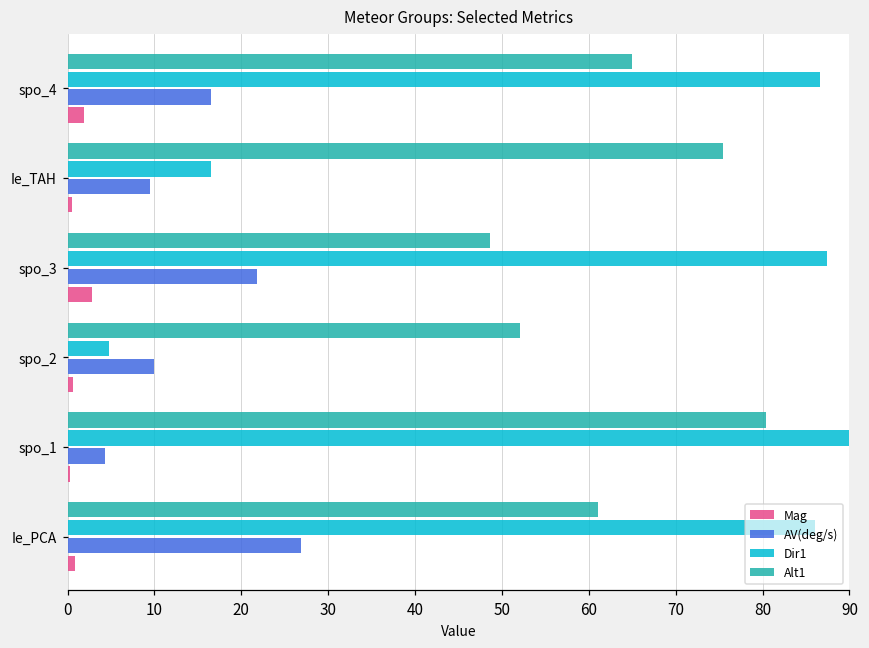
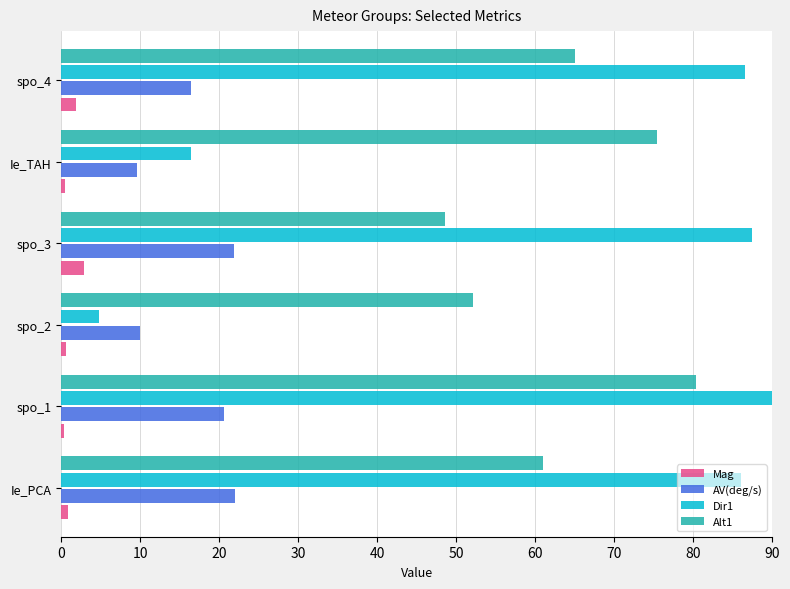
AV(deg/s), spo_1: 4 -> 21
AV(deg/s), Ie_PCA: 27 -> 22
